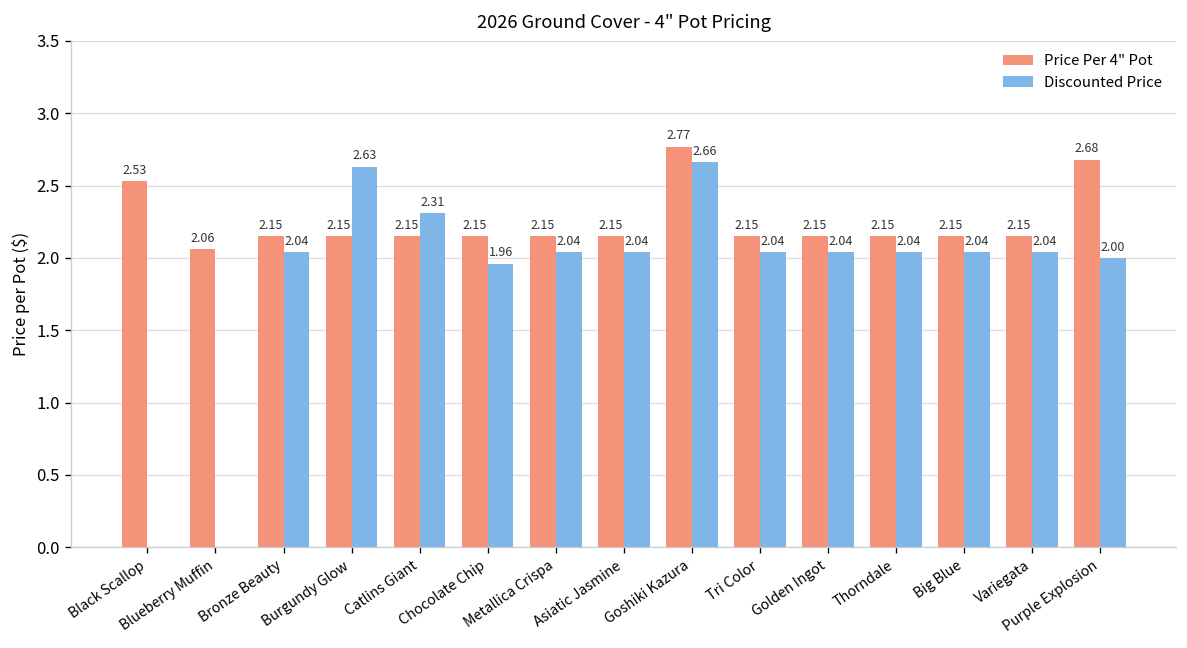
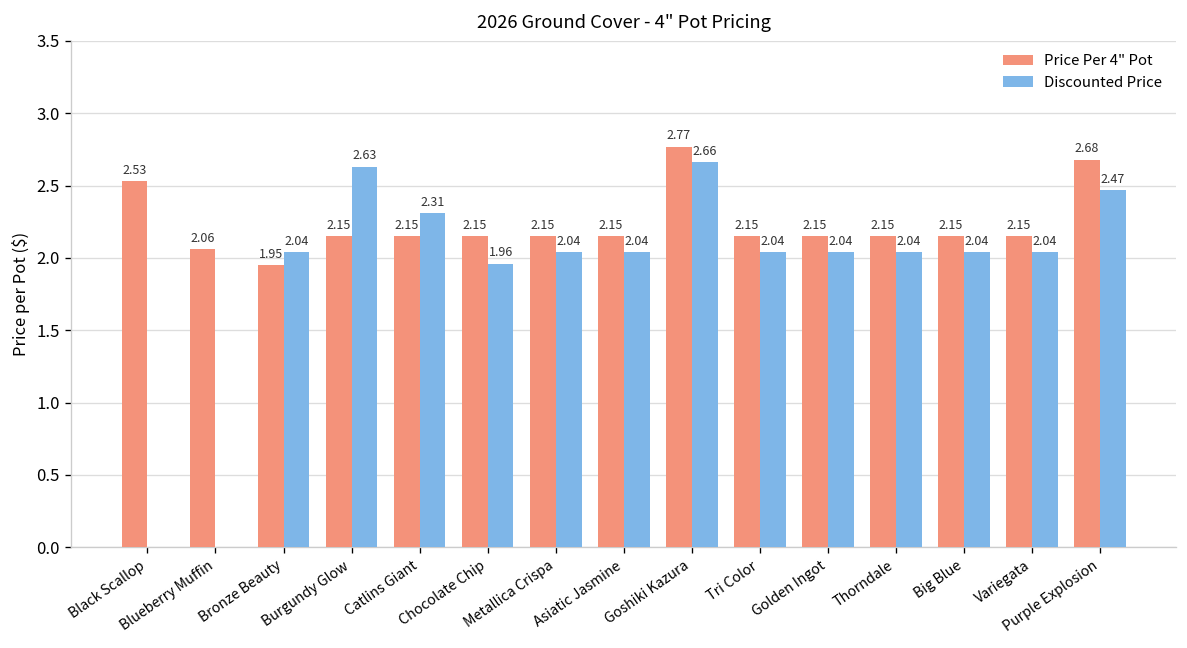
Price Per 4" Pot, Bronze Beauty: 2.15 -> 1.95
Discounted Price, Purple Explosion: 2.00 -> 2.47
